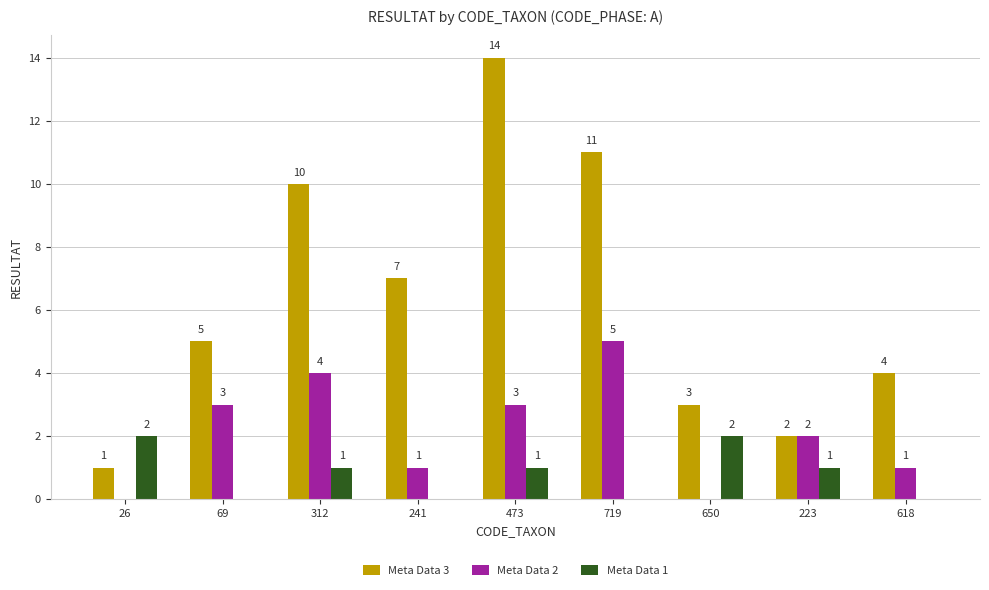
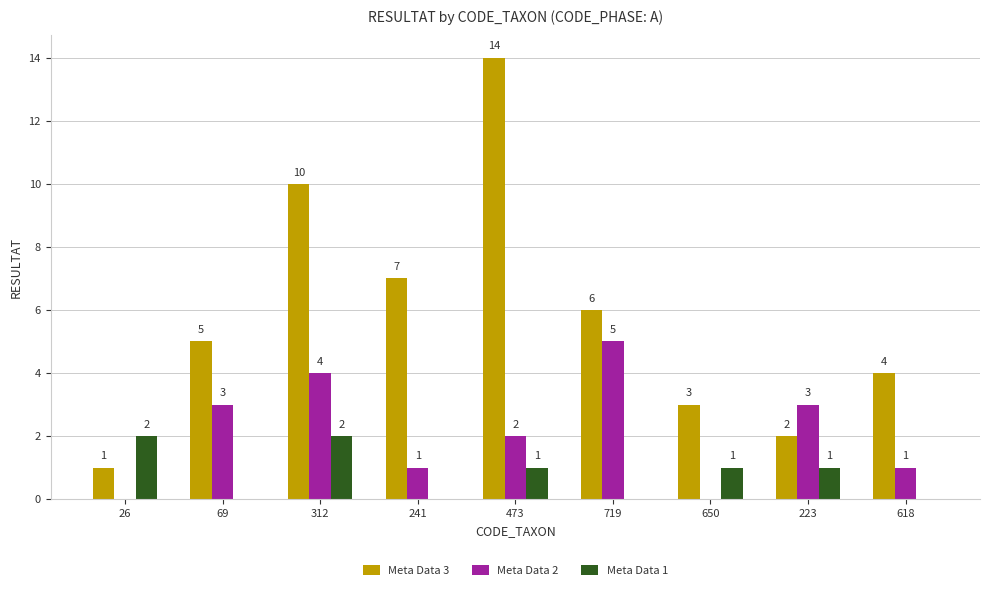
Meta Data 1, 312: 1 -> 2
Meta Data 2, 473: 3 -> 2
Meta Data 3, 719: 11 -> 6
Meta Data 1, 650: 2 -> 1
Meta Data 2, 223: 2 -> 3
